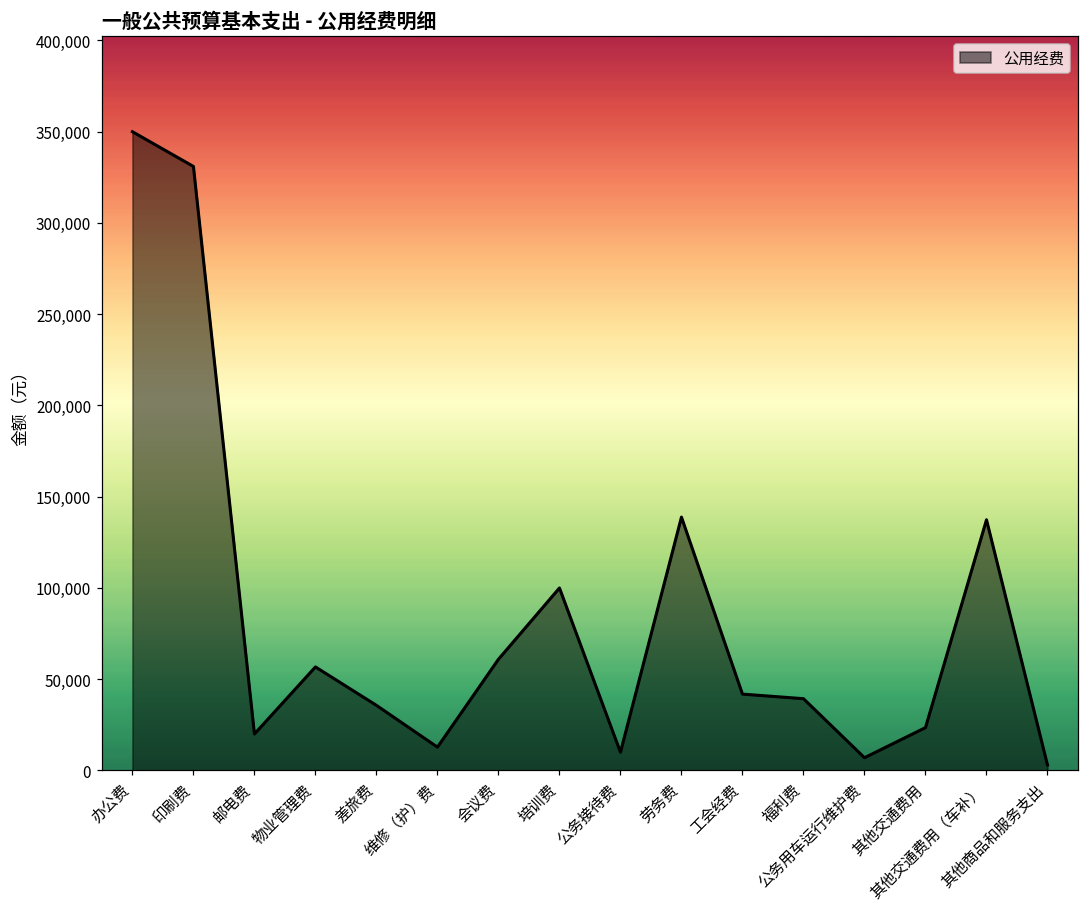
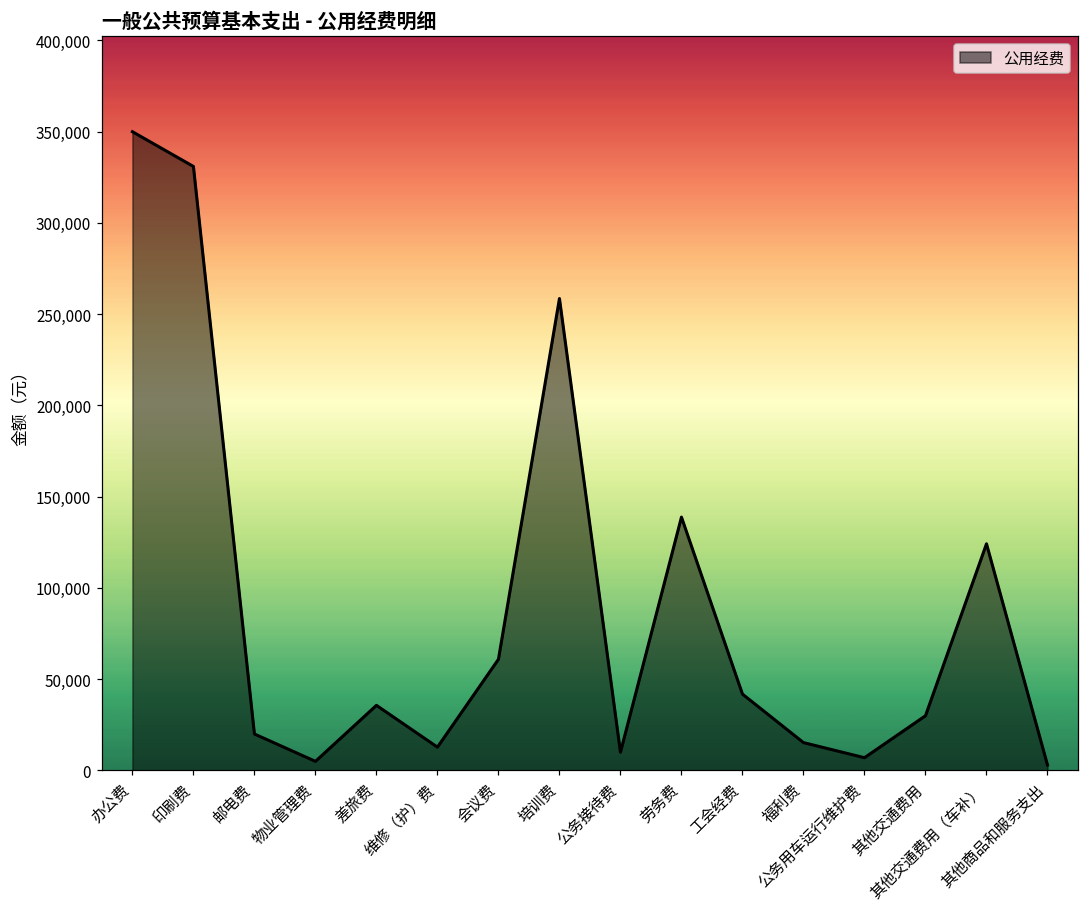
物业管理费: 57,000 -> 5,000
培训费: 100,000 -> 259,000
福利费: 39,000 -> 15,000
其他交通费用: 24,000 -> 30,000
其他交通费用（车补）: 137,000 -> 124,000
